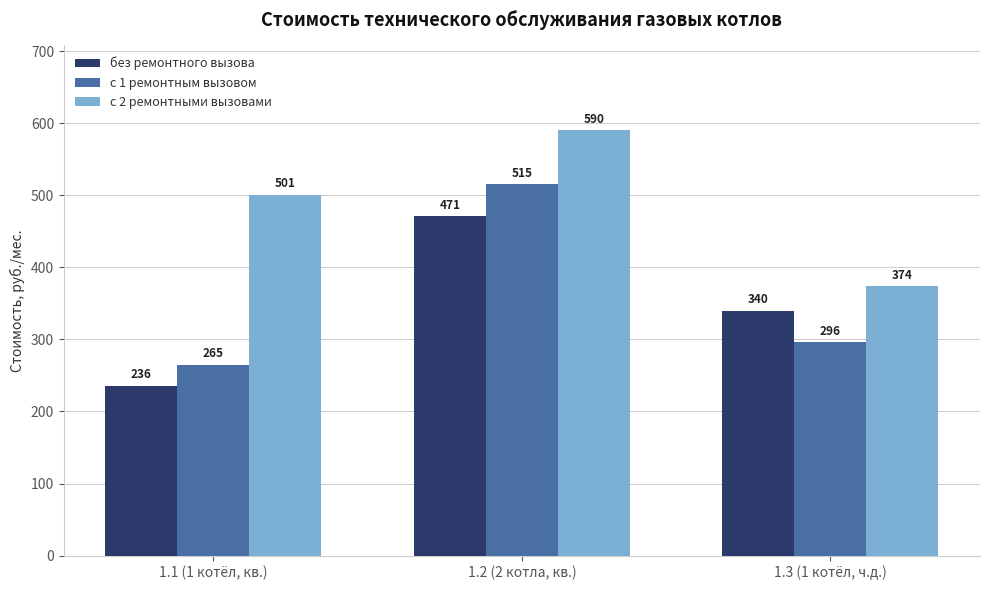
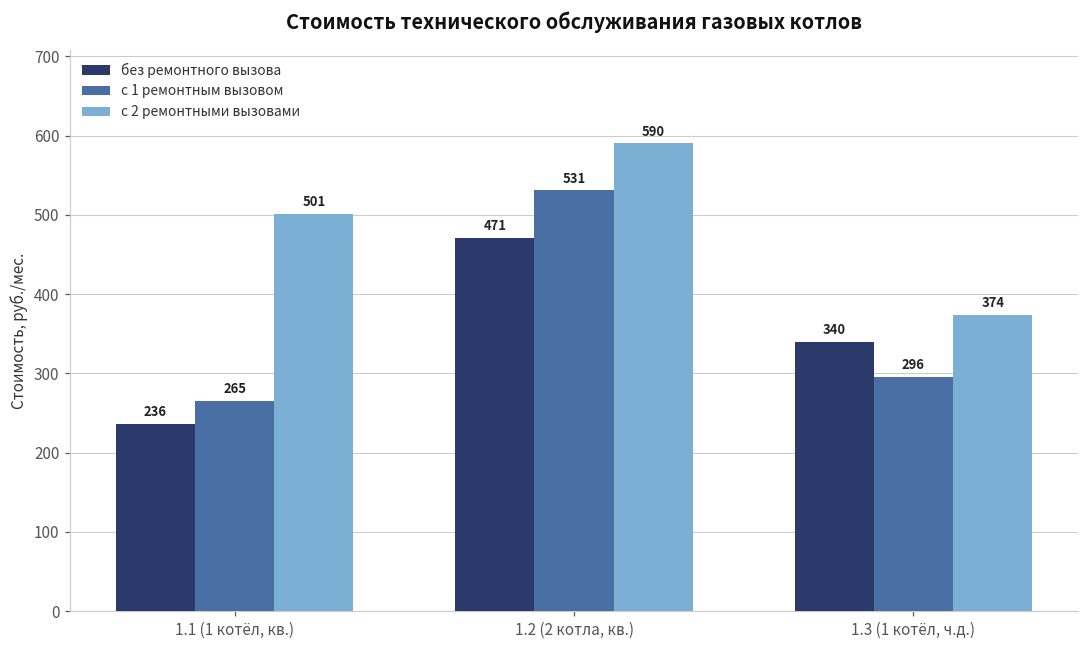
с 1 ремонтным вызовом, 1.2 (2 котла, кв.): 515 -> 531
